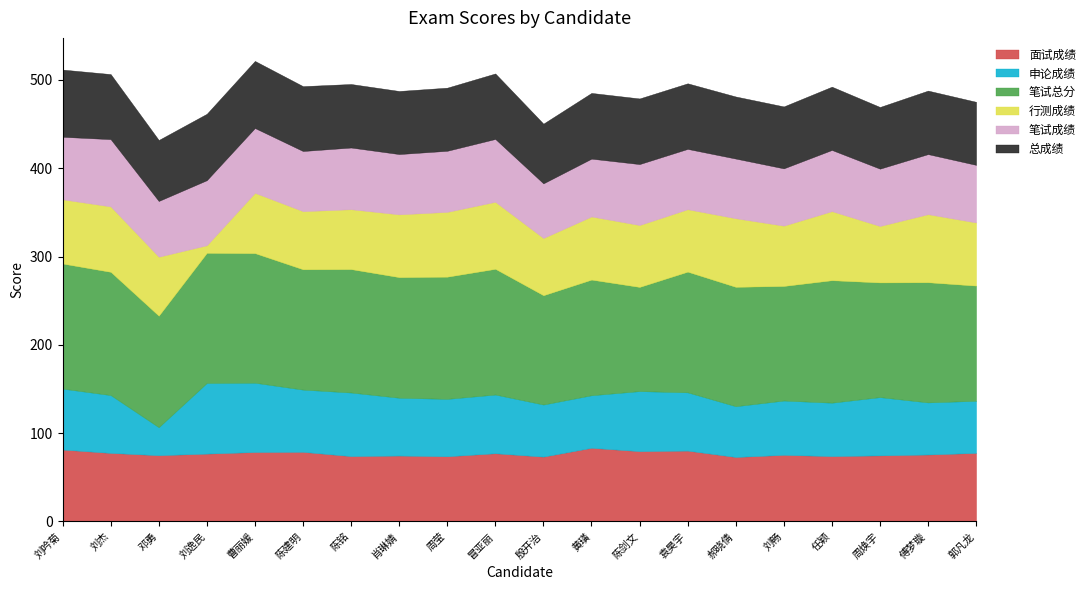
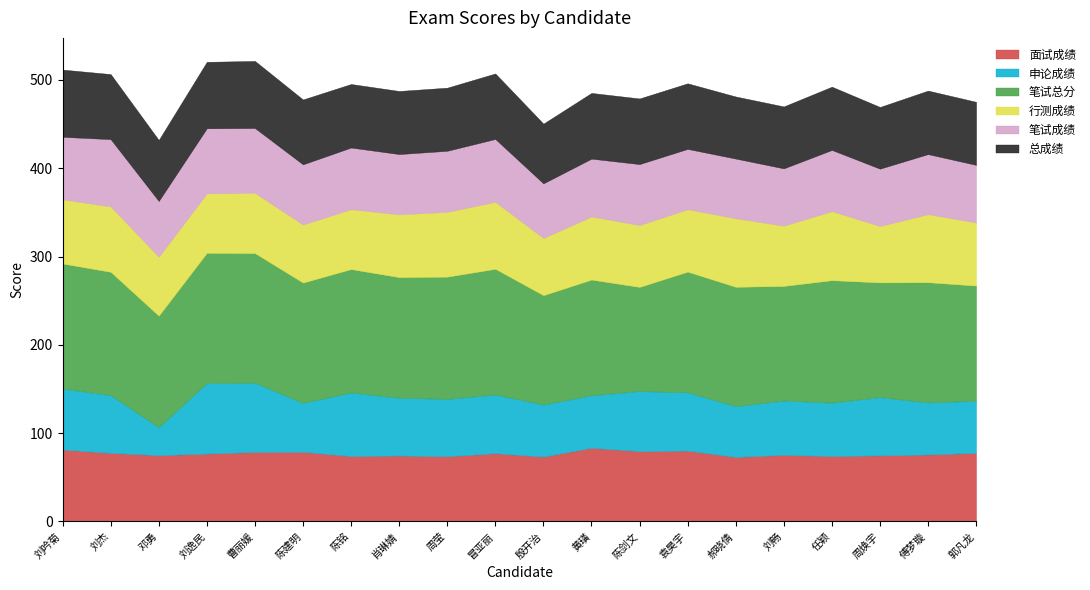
行测成绩, 刘逸民: 10 -> 70
申论成绩, 陈建明: 70 -> 60
